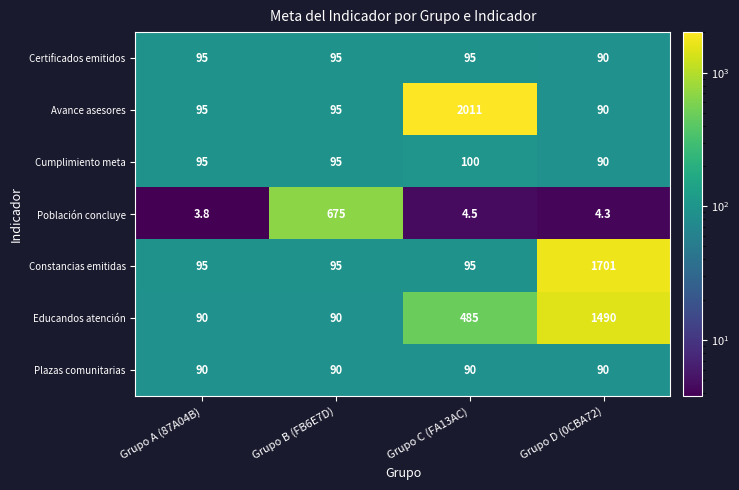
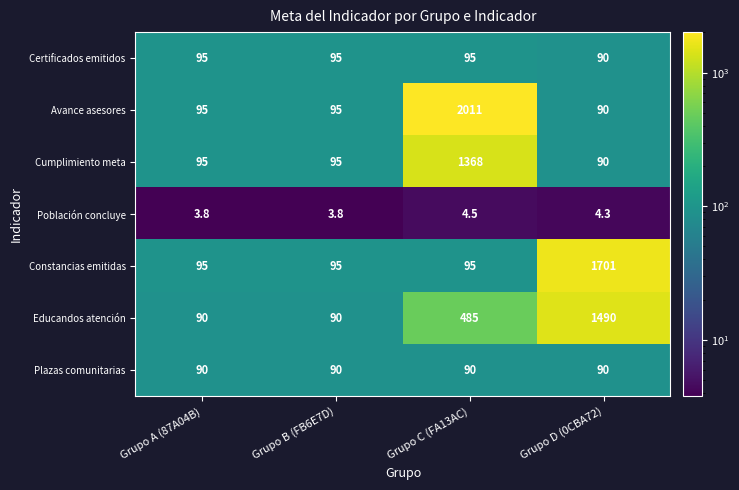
Cumplimiento meta, Grupo C (FA13AC): 100 -> 1368
Población concluye, Grupo B (FB6E7D): 675 -> 3.8
